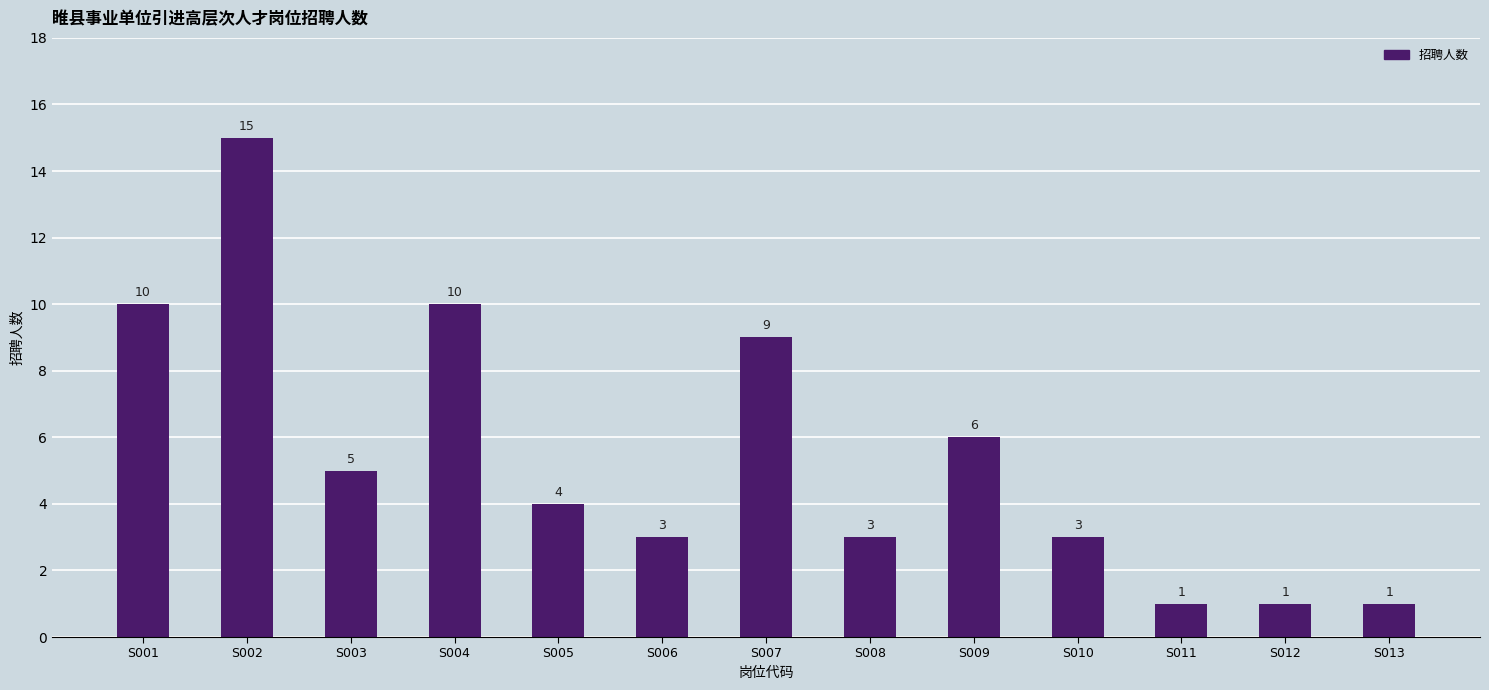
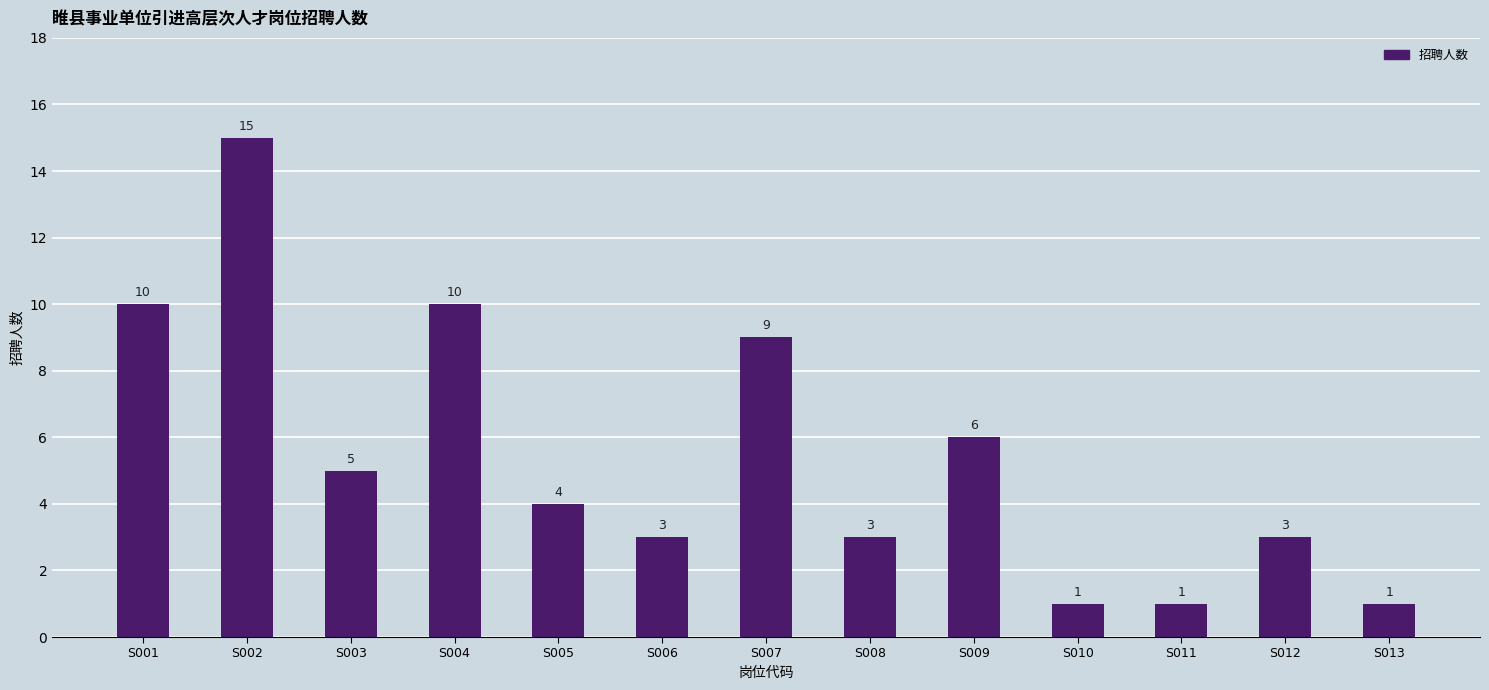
S010: 3 -> 1
S012: 1 -> 3
